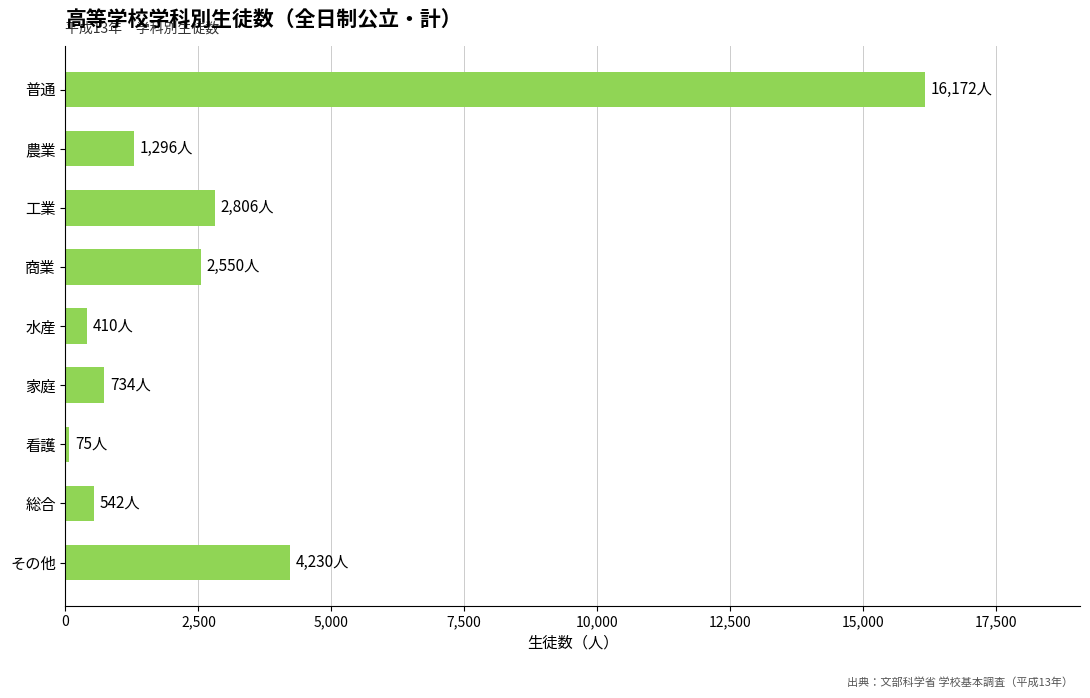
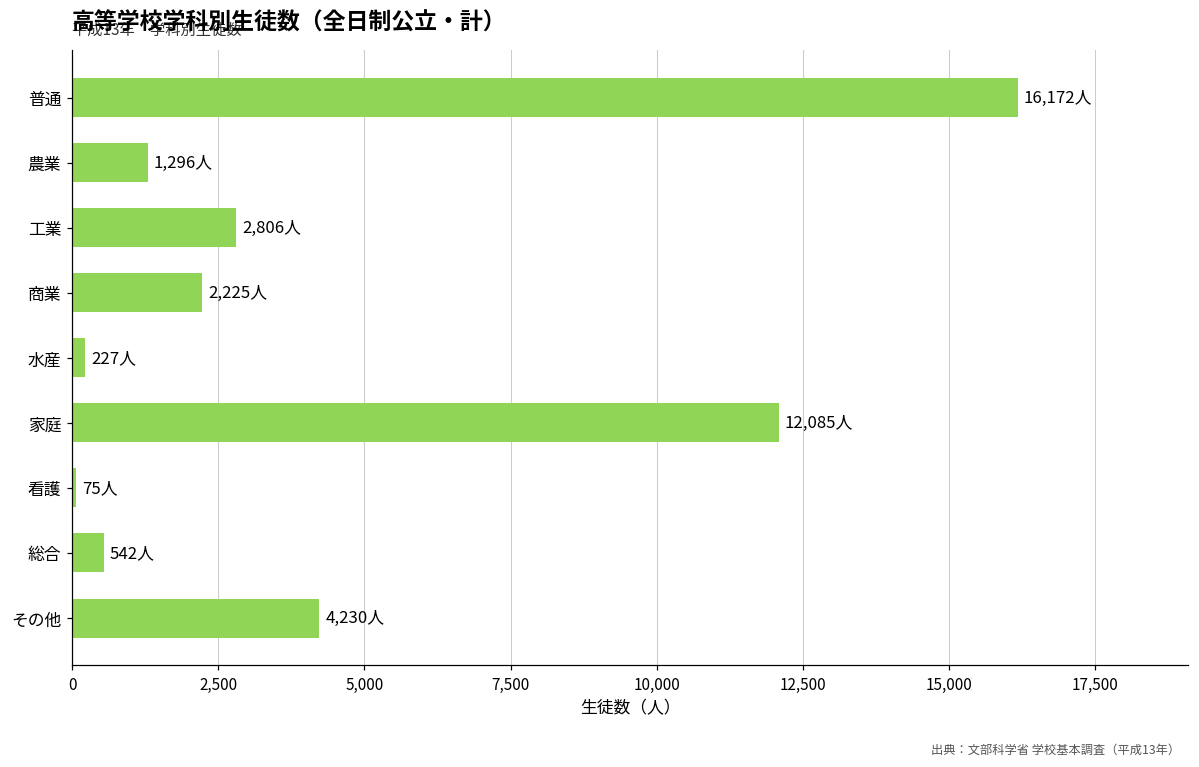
商業: 2,550人 -> 2,225人
水産: 410人 -> 227人
家庭: 734人 -> 12,085人
